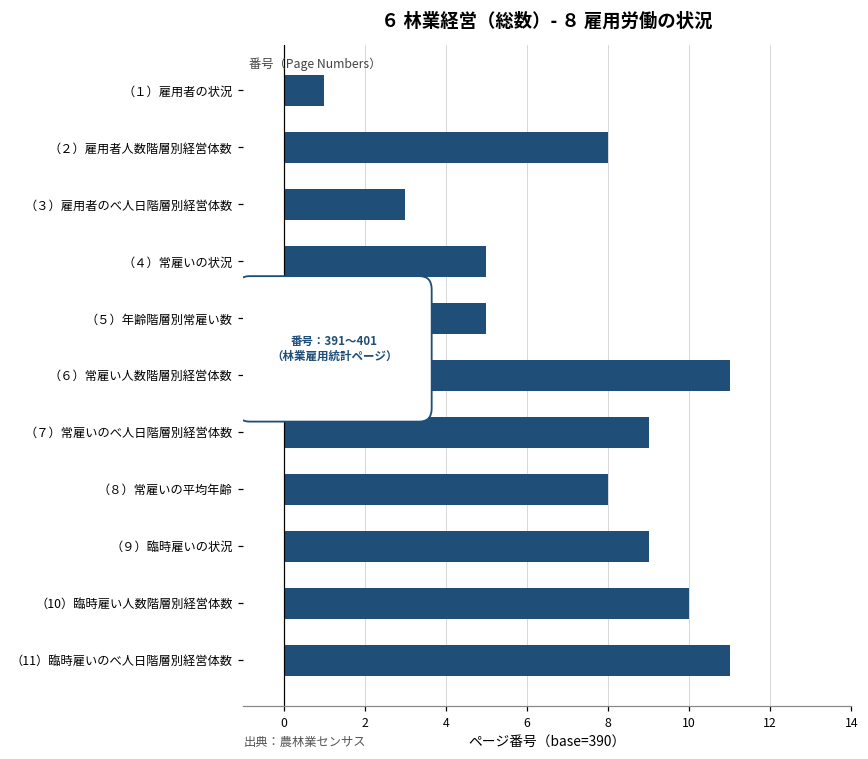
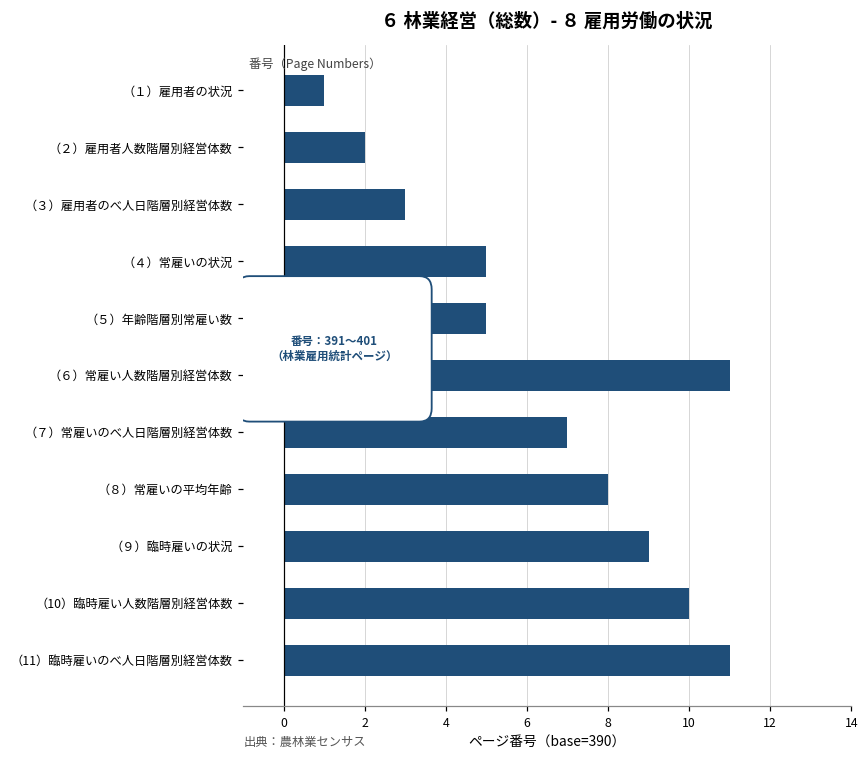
（２）雇用者人数階層別経営体数: 8.0 -> 2.0
（７）常雇いのべ人日階層別経営体数: 9.0 -> 7.0
